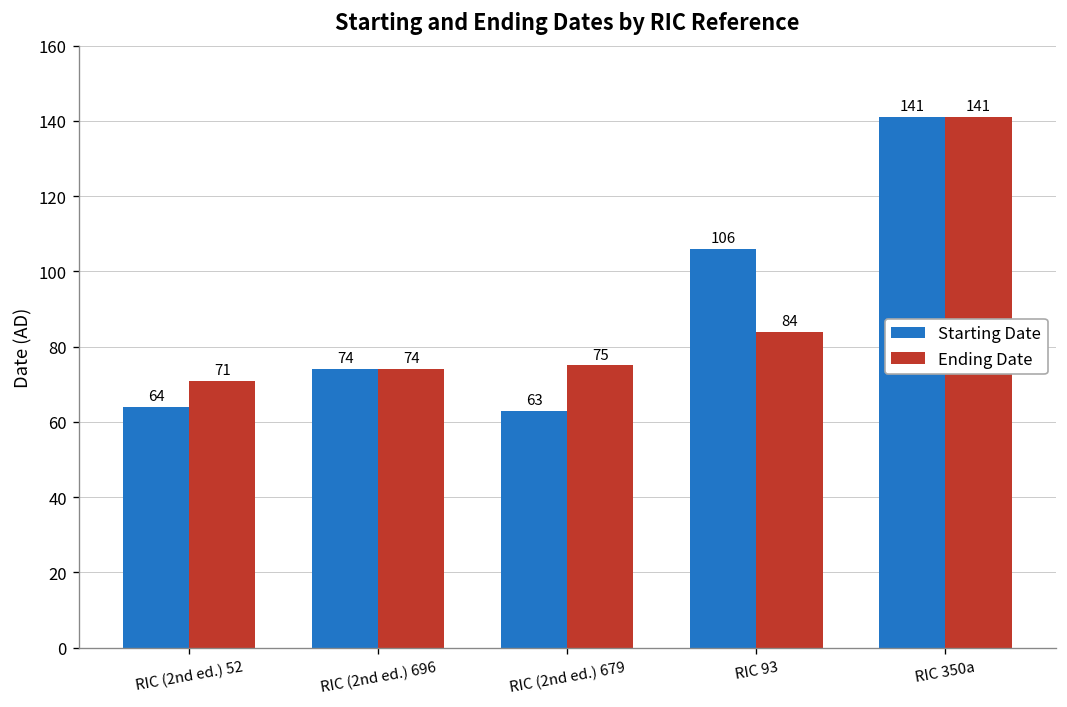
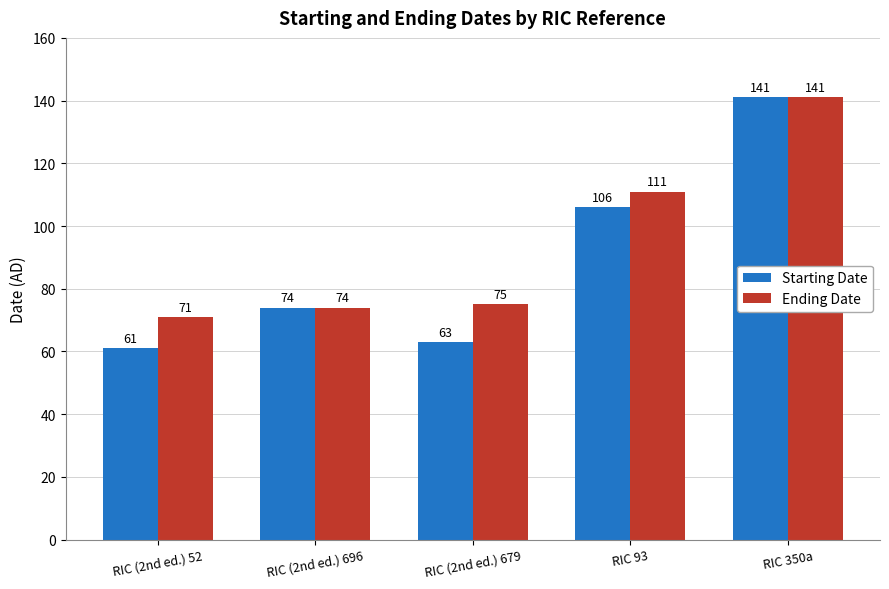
Starting Date, RIC (2nd ed.) 52: 64 -> 61
Ending Date, RIC 93: 84 -> 111
